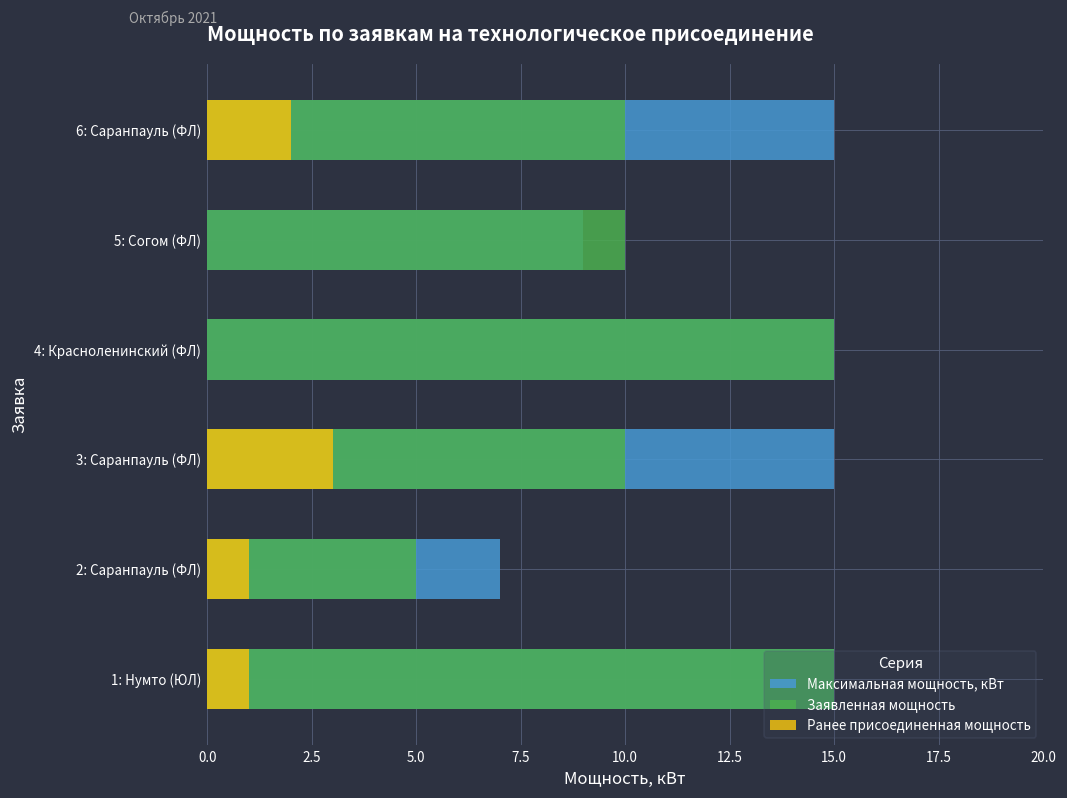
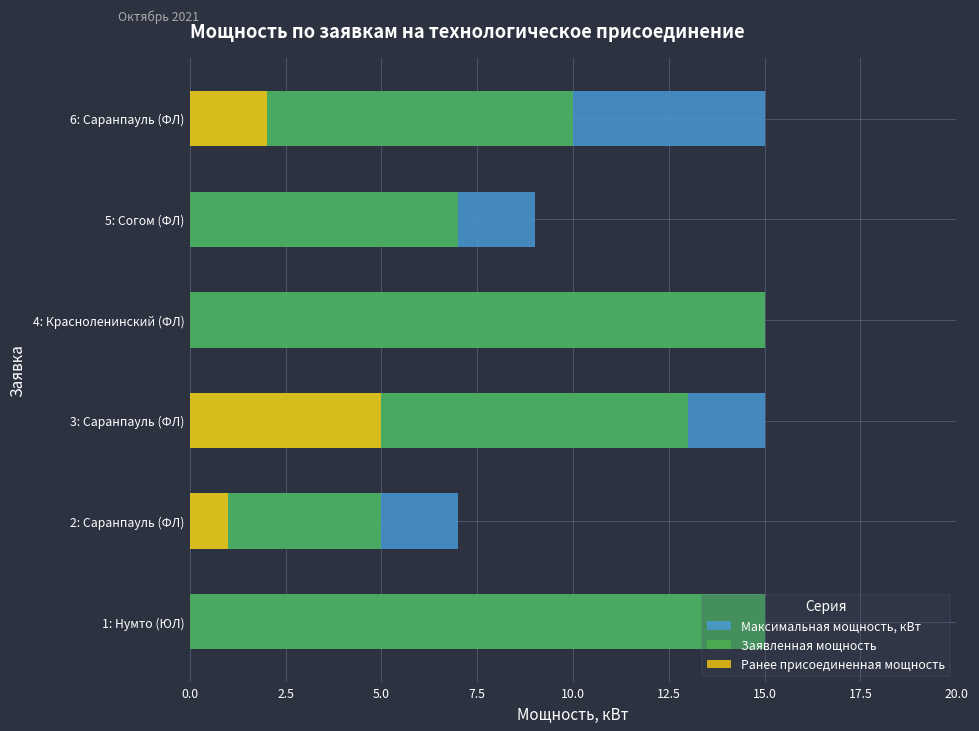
Заявленная мощность, 5: Согом (ФЛ): 10 -> 7
Заявленная мощность, 3: Саранпауль (ФЛ): 10 -> 13
Ранее присоединенная мощность, 3: Саранпауль (ФЛ): 3 -> 5
Ранее присоединенная мощность, 1: Нумто (ЮЛ): 1 -> 0
